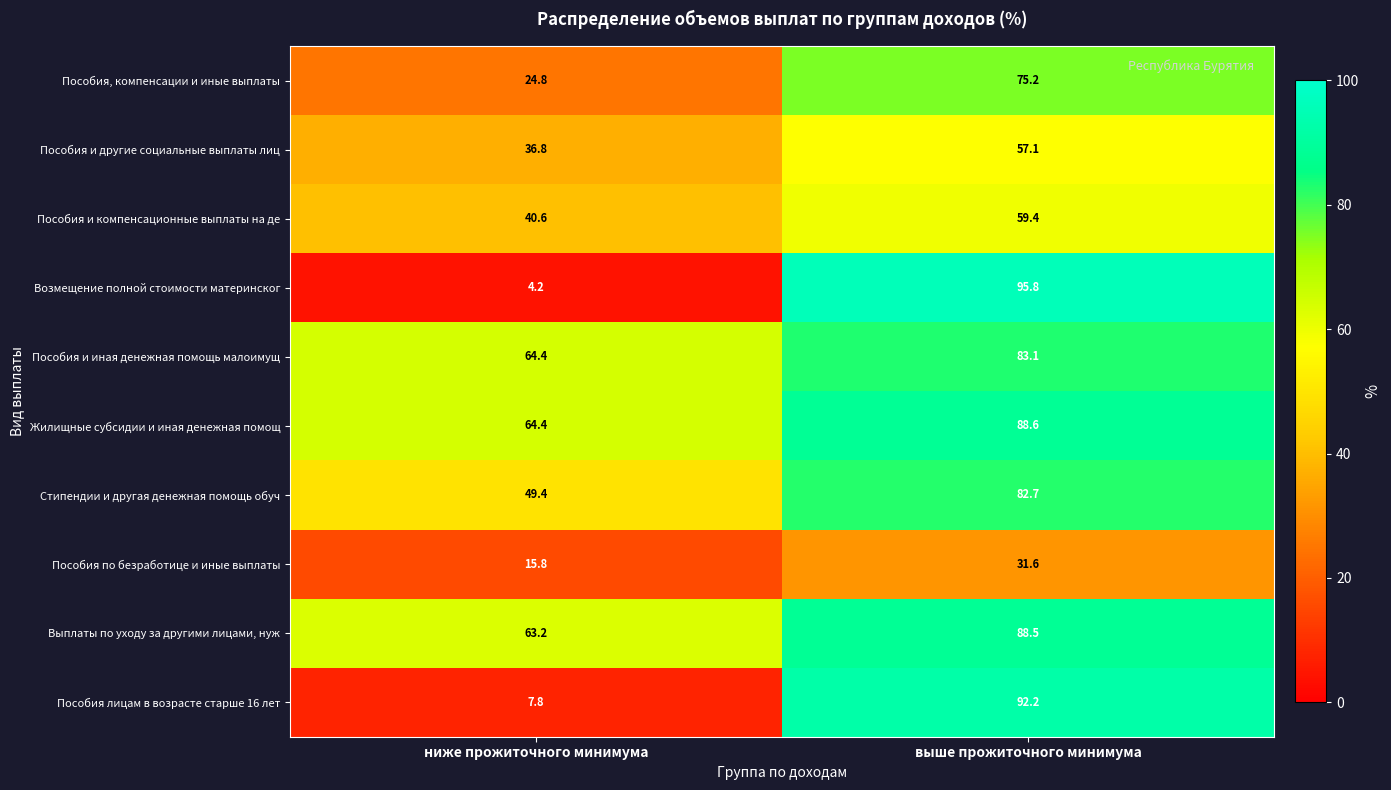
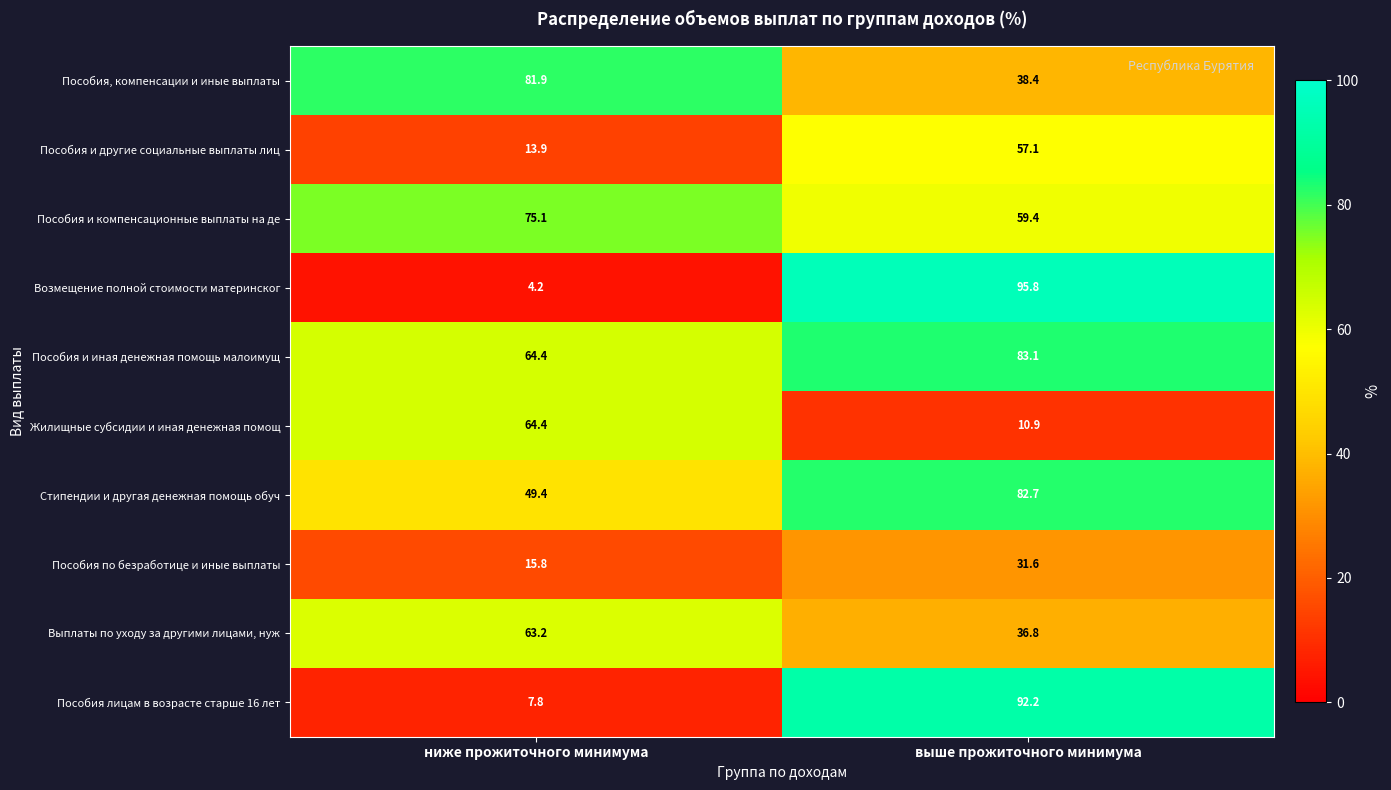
Пособия, компенсации и иные выплаты, ниже прожиточного минимума: 24.8 -> 81.9
Пособия, компенсации и иные выплаты, выше прожиточного минимума: 75.2 -> 38.4
Пособия и другие социальные выплаты лиц, ниже прожиточного минимума: 36.8 -> 13.9
Пособия и компенсационные выплаты на де, ниже прожиточного минимума: 40.6 -> 75.1
Жилищные субсидии и иная денежная помощ, выше прожиточного минимума: 88.6 -> 10.9
Выплаты по уходу за другими лицами, нуж, выше прожиточного минимума: 88.5 -> 36.8
